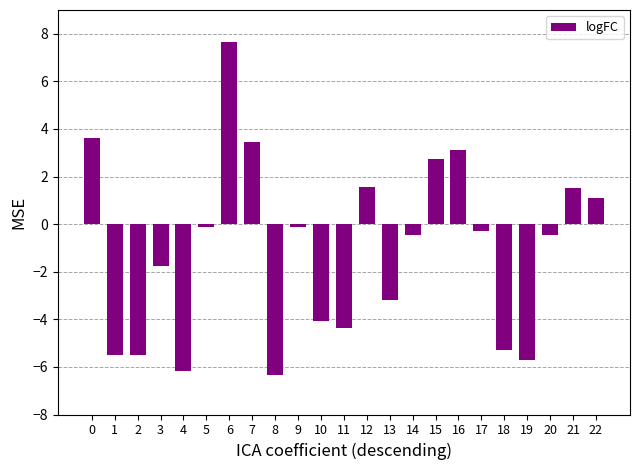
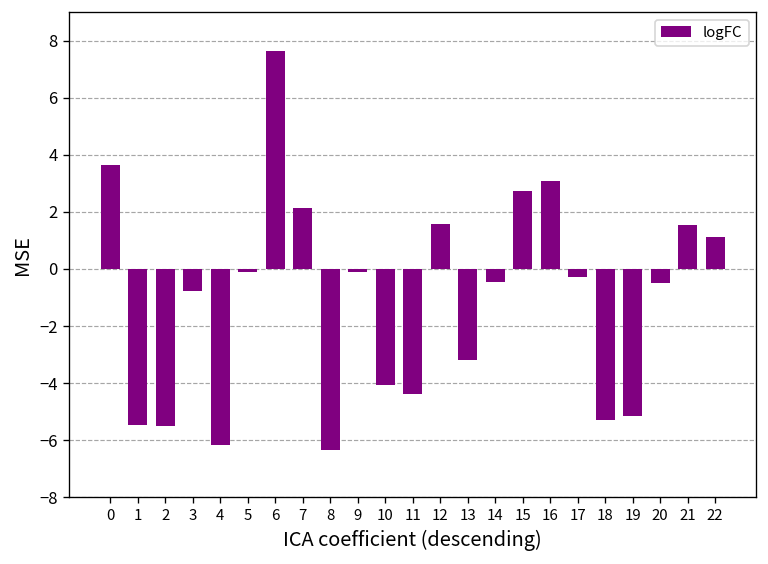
3: -1.8 -> -0.8
7: 3.5 -> 2.1
19: -5.7 -> -5.1
